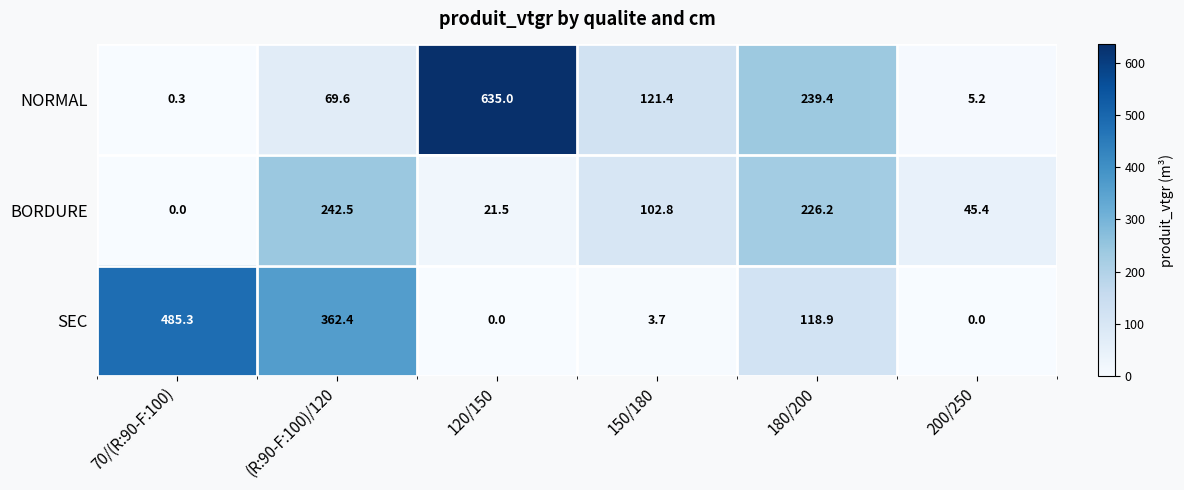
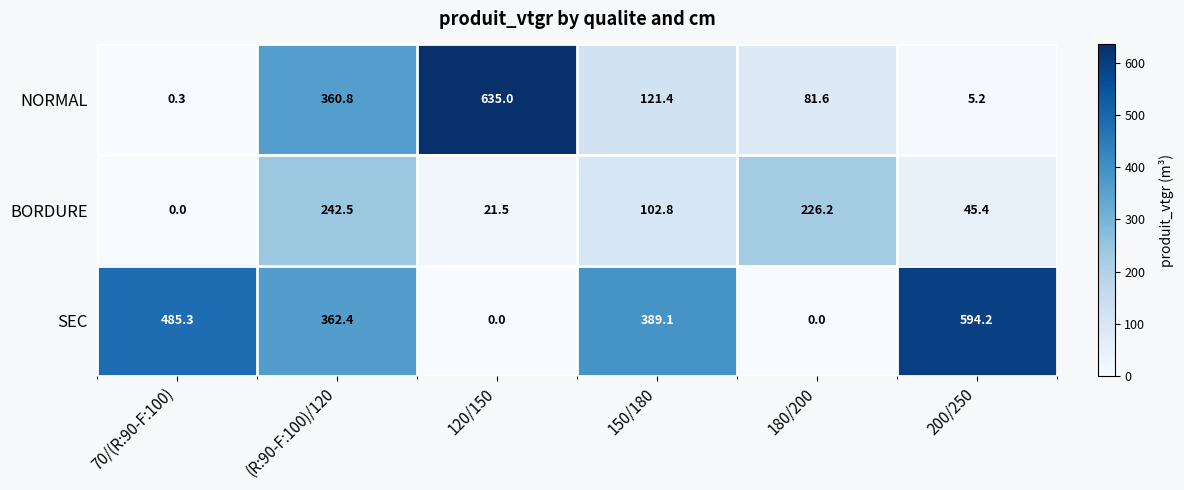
NORMAL, (R:90-F:100)/120: 69.6 -> 360.8
NORMAL, 180/200: 239.4 -> 81.6
SEC, 150/180: 3.7 -> 389.1
SEC, 180/200: 118.9 -> 0.0
SEC, 200/250: 0.0 -> 594.2
